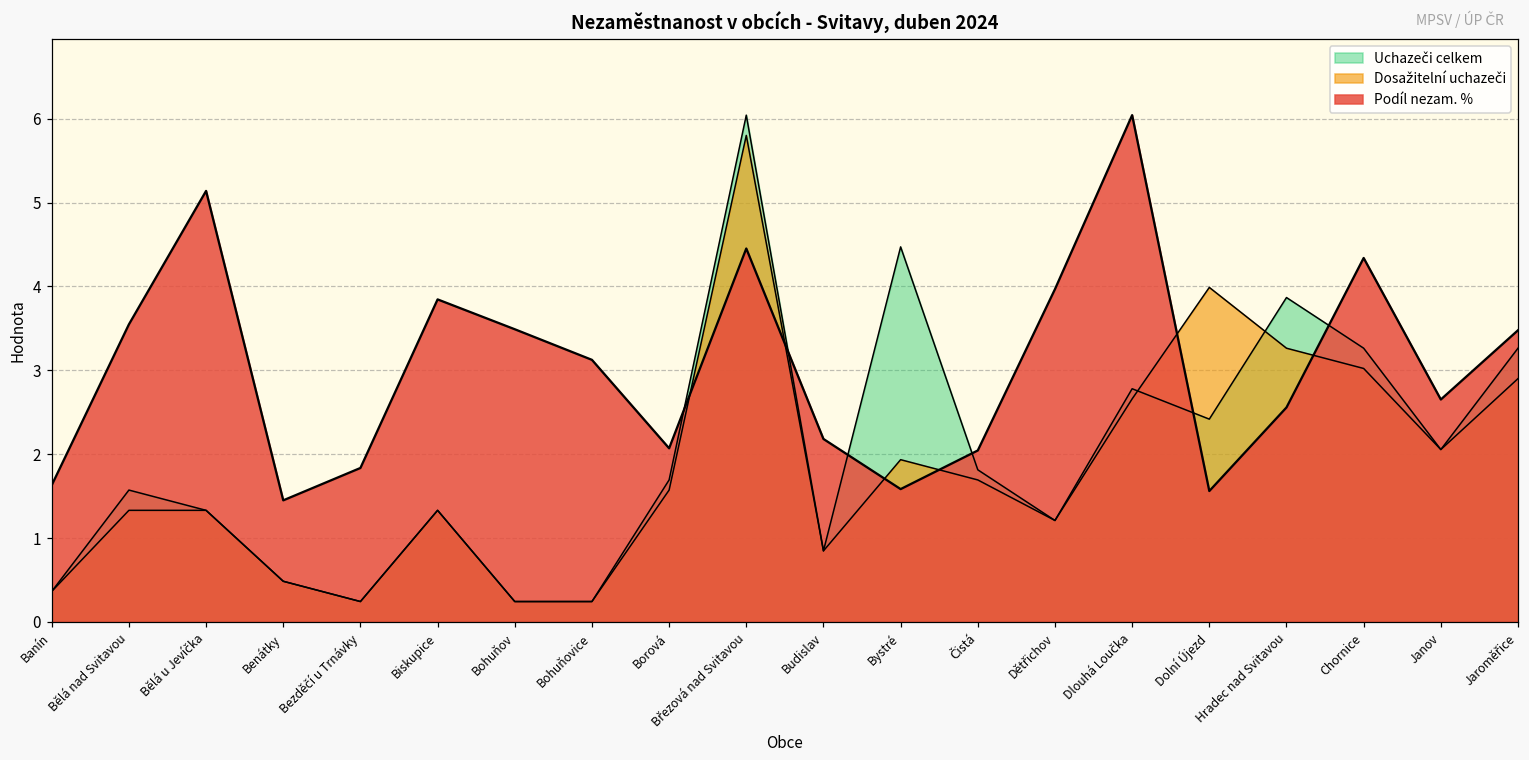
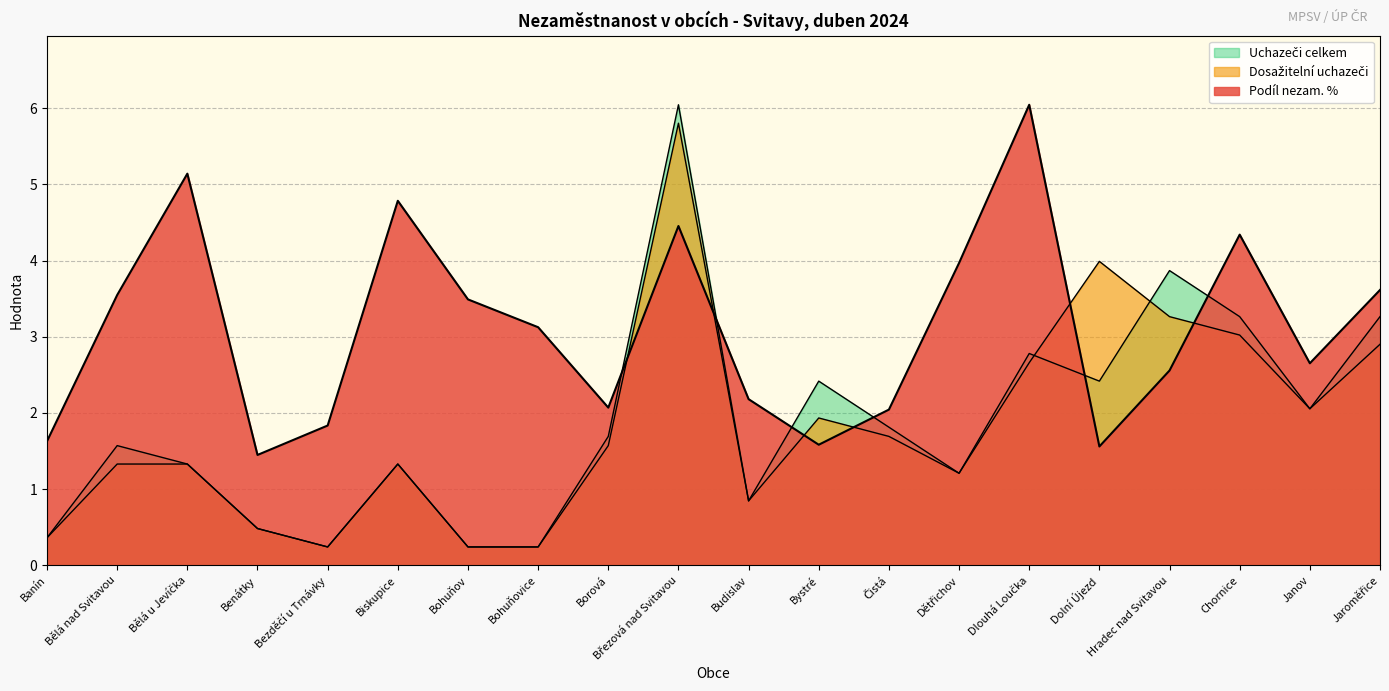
Podíl nezam. %, Biskupice: 3.8 -> 4.8
Uchazeči celkem, Bystré: 4.5 -> 2.4
Podíl nezam. %, Jaroměřice: 3.5 -> 3.6
